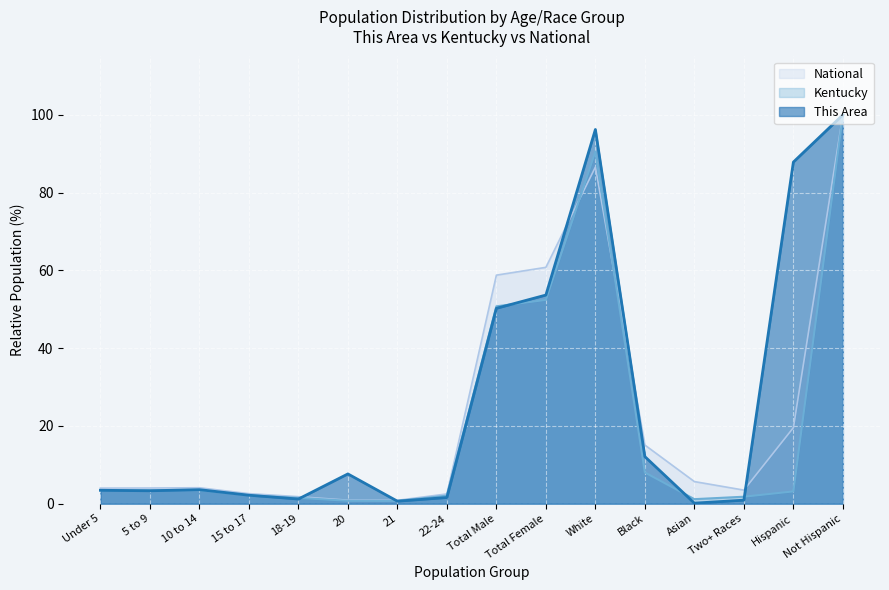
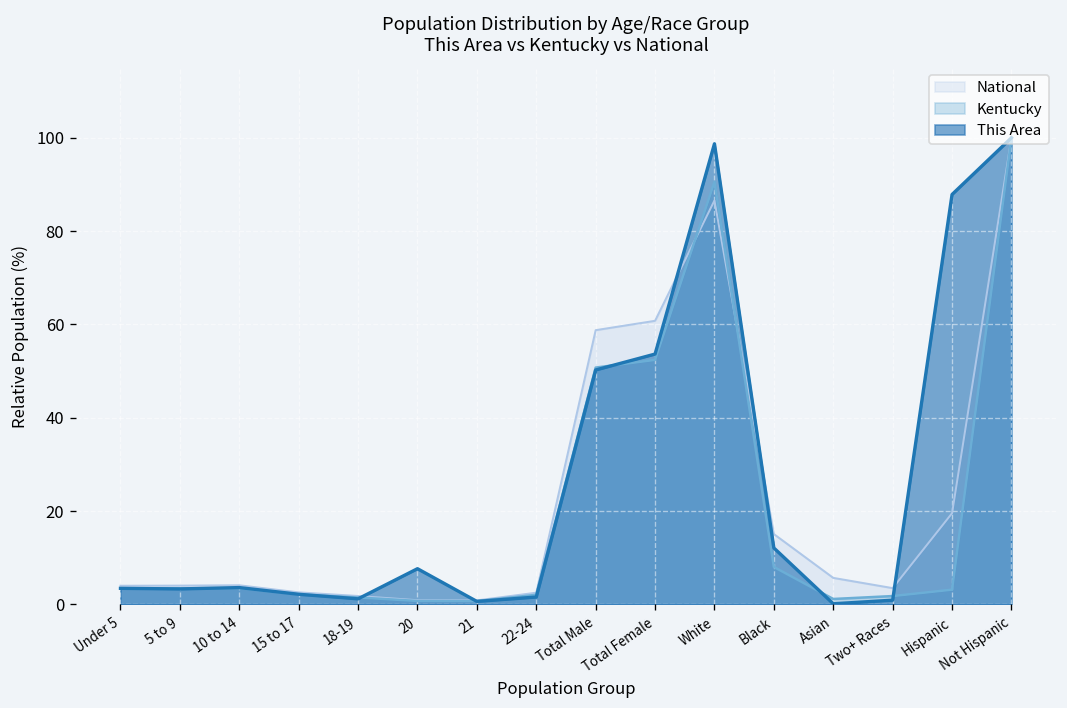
This Area, White: 96 -> 99
